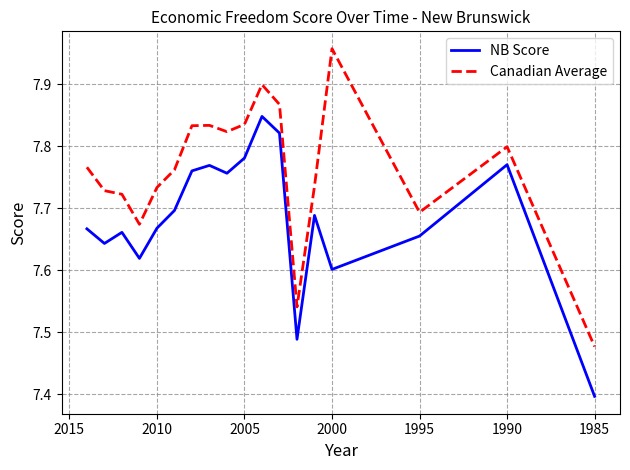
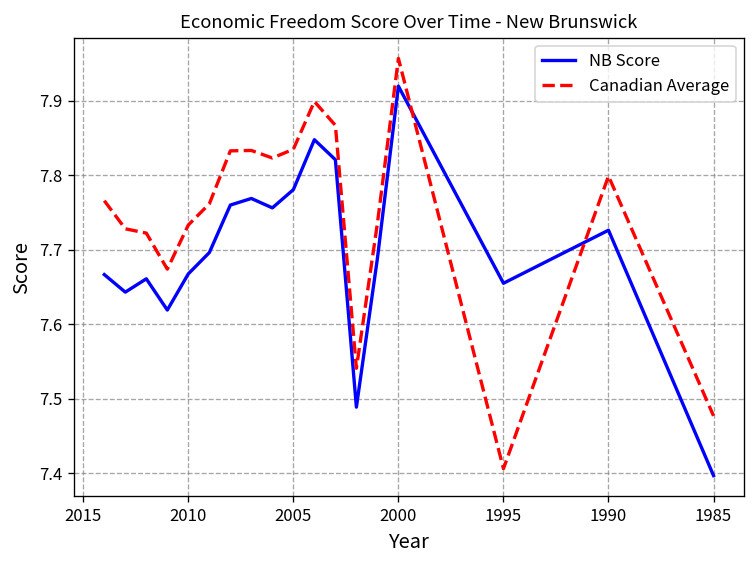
NB Score, 2000: 7.60 -> 7.92
Canadian Average, 1995: 7.69 -> 7.41
NB Score, 1990: 7.77 -> 7.73
